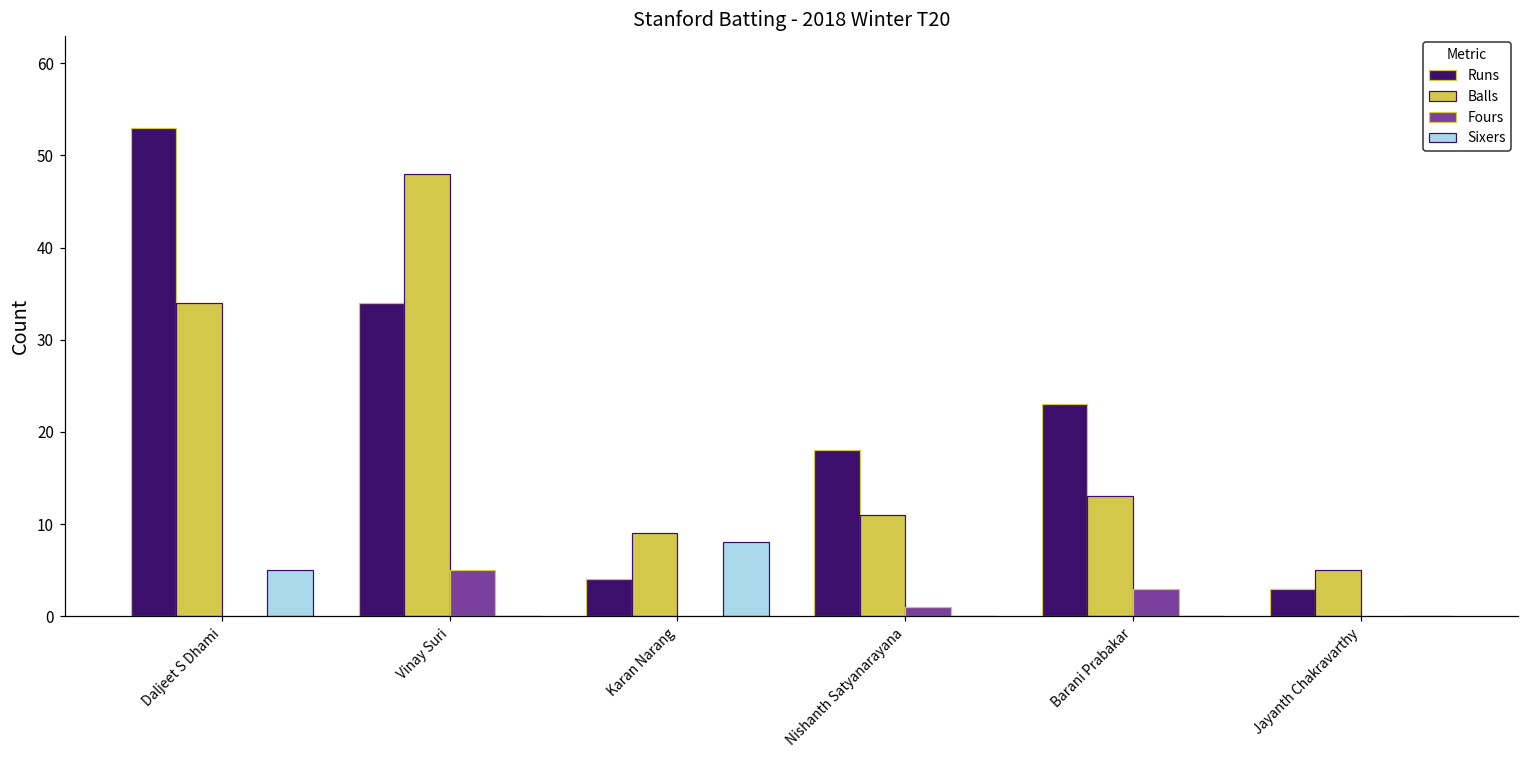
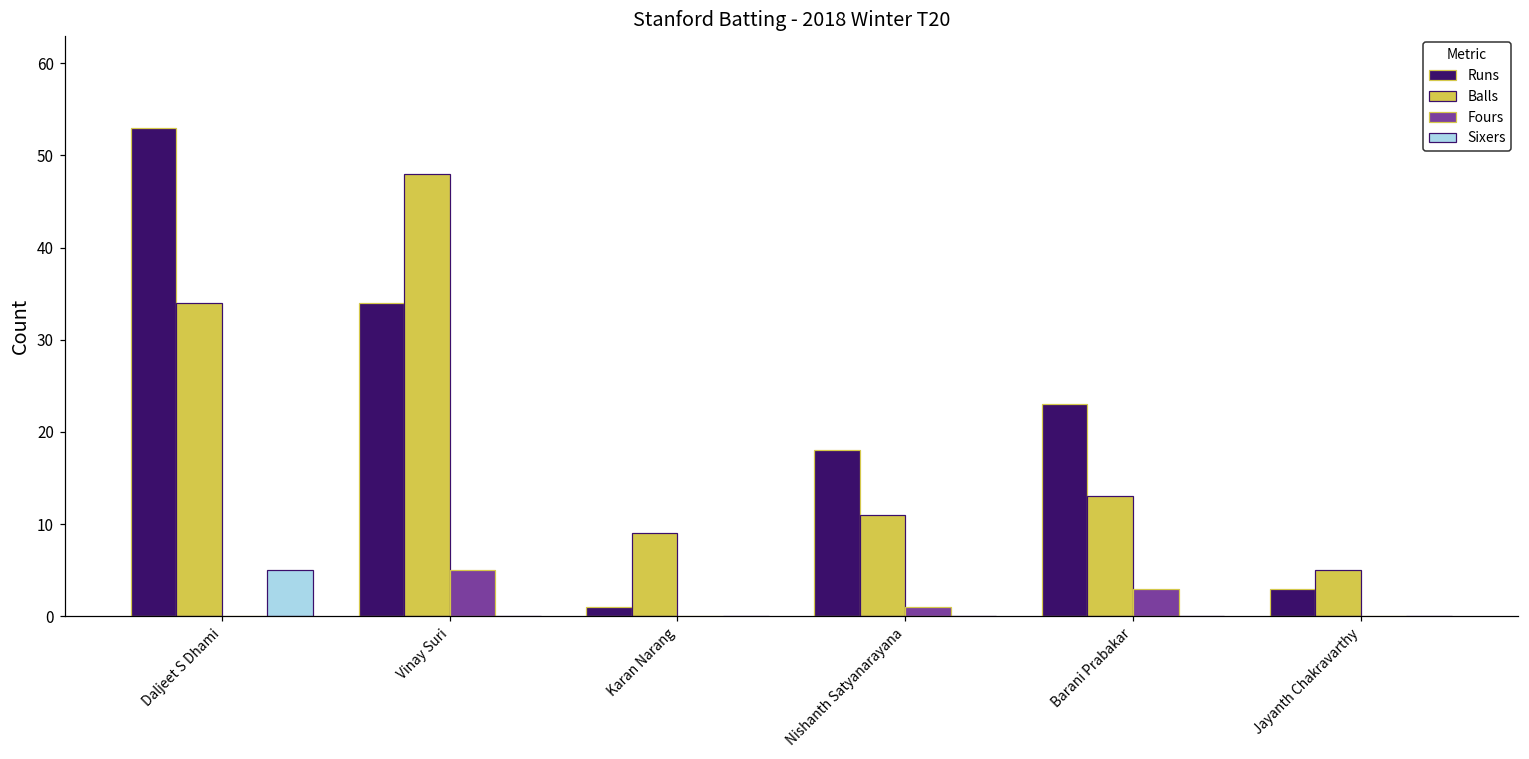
Runs, Karan Narang: 4 -> 1
Sixers, Karan Narang: 8 -> 0
